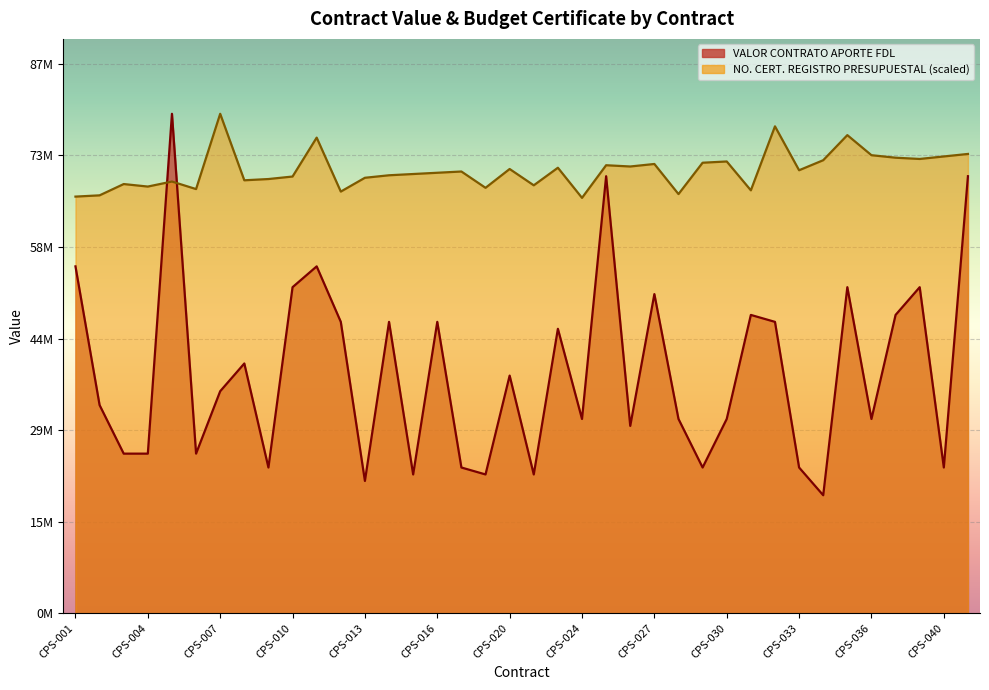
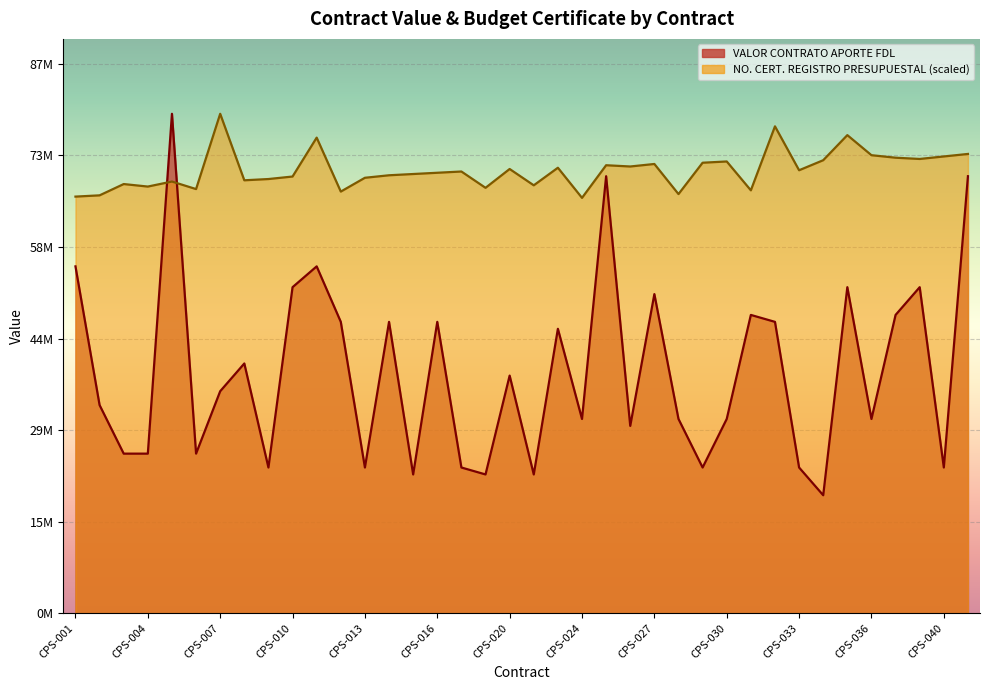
VALOR CONTRATO APORTE FDL, CPS-013: 21000000 -> 23000000
